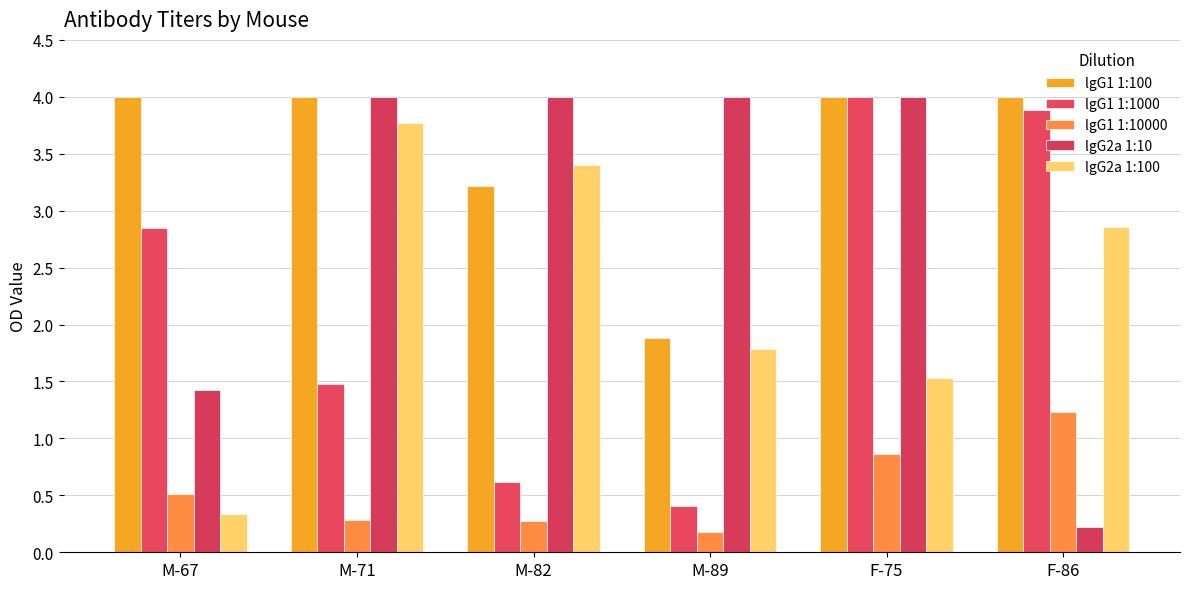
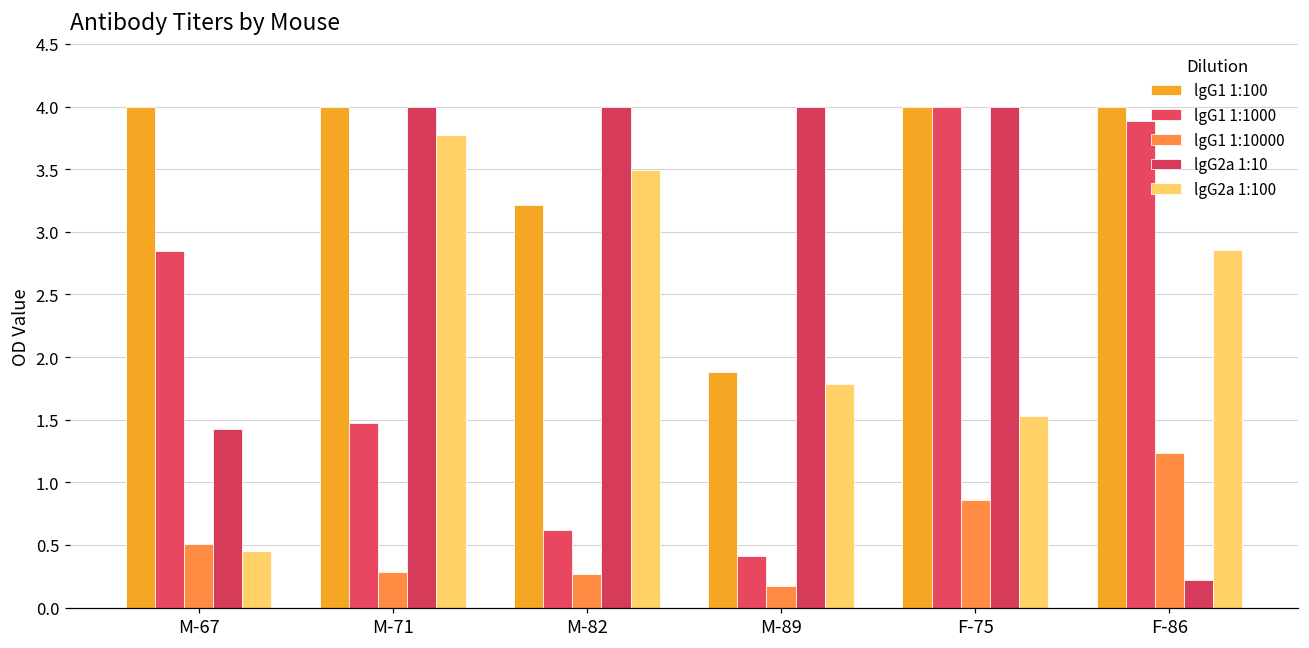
lgG2a 1:100, M-67: 0.34 -> 0.45
lgG2a 1:100, M-82: 3.40 -> 3.49
